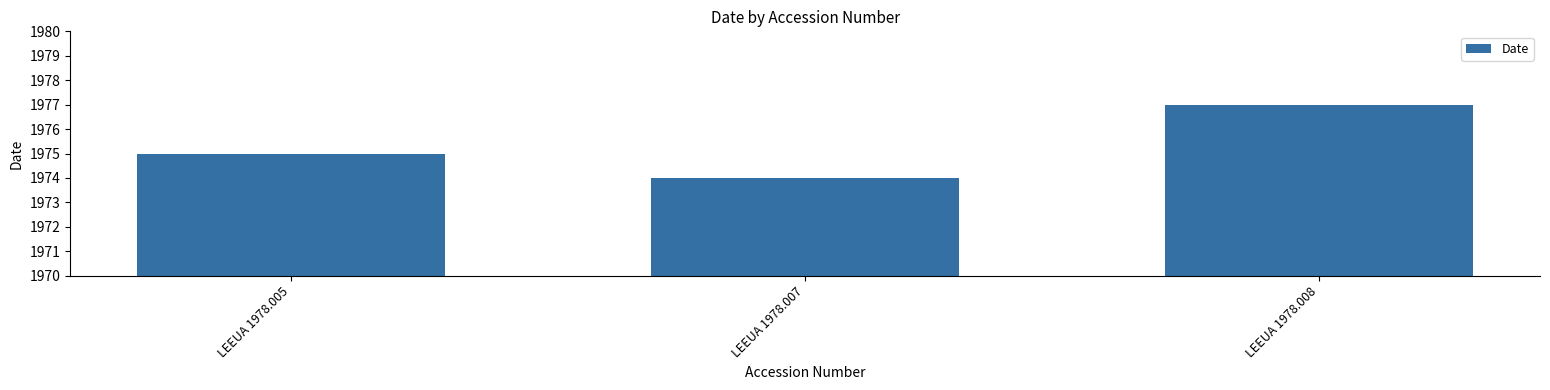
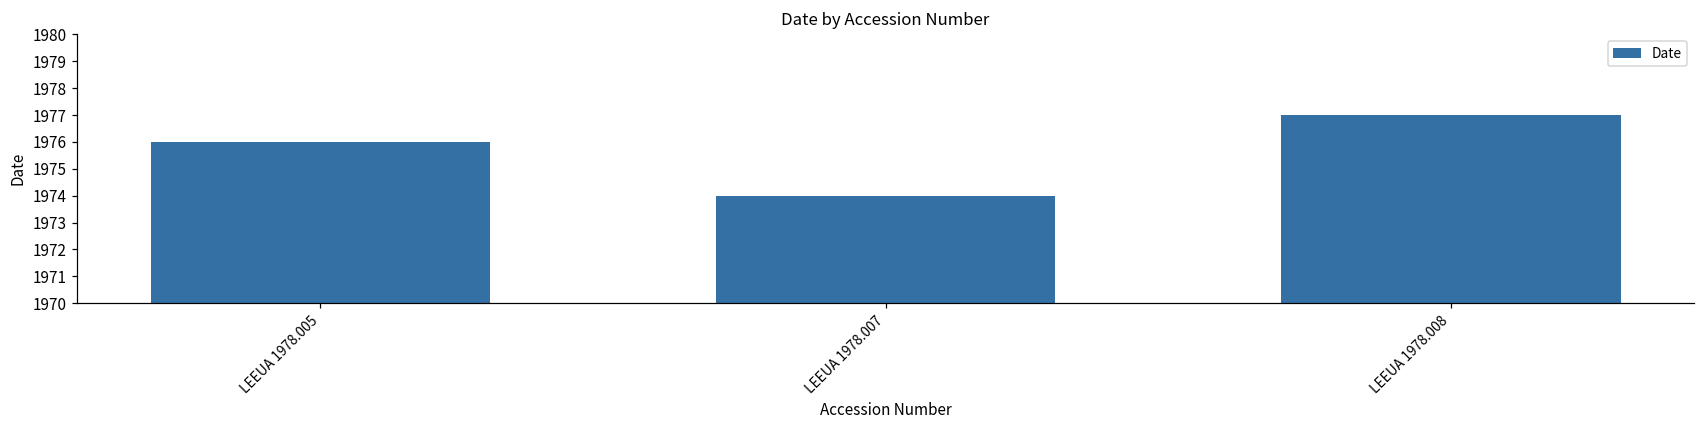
LEEUA 1978.005: 1975 -> 1976
